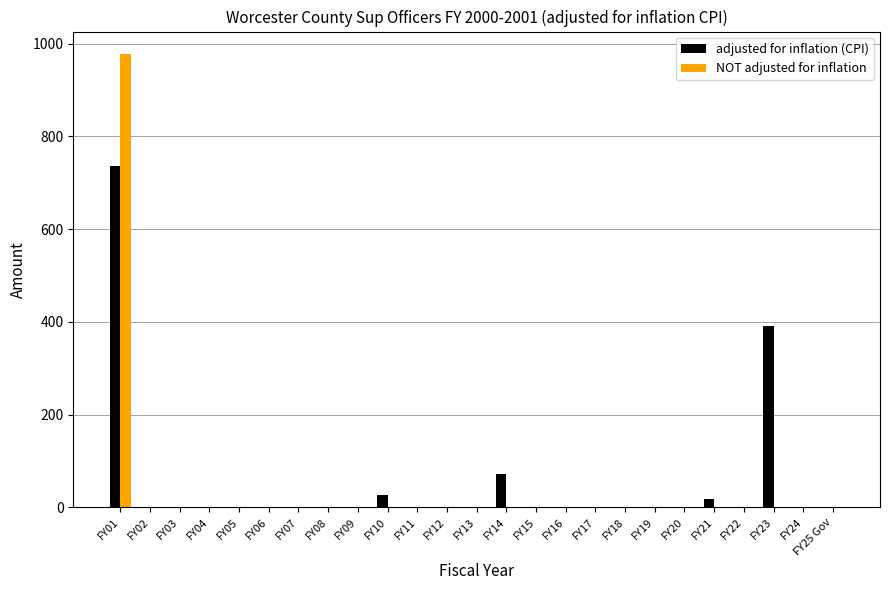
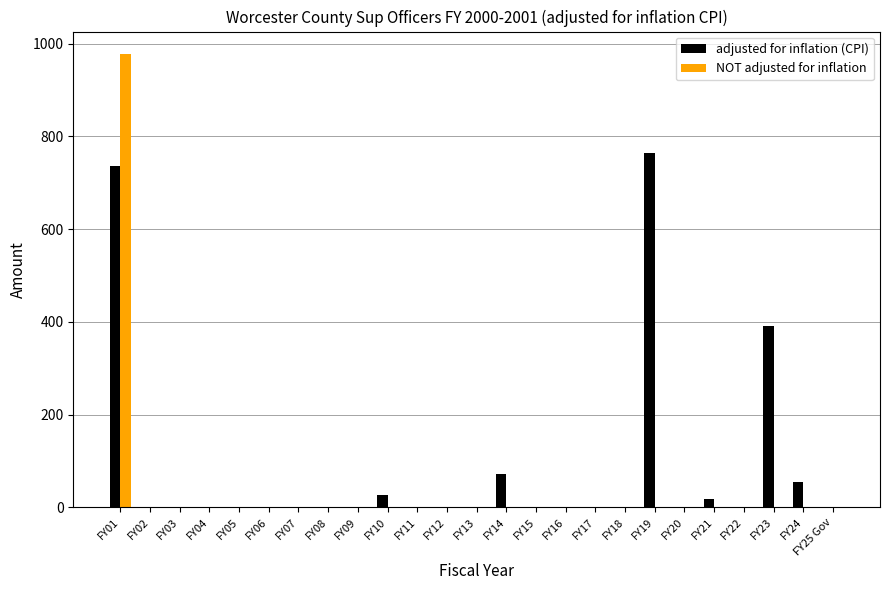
adjusted for inflation (CPI), FY19: 0 -> 760
adjusted for inflation (CPI), FY24: 0 -> 60
